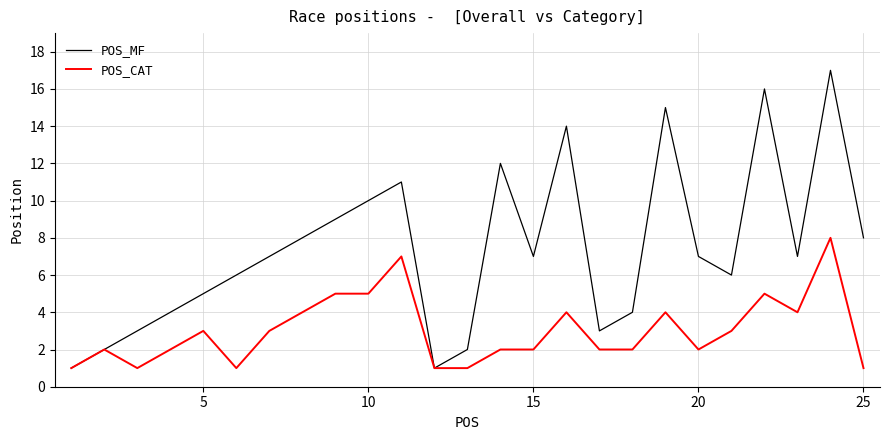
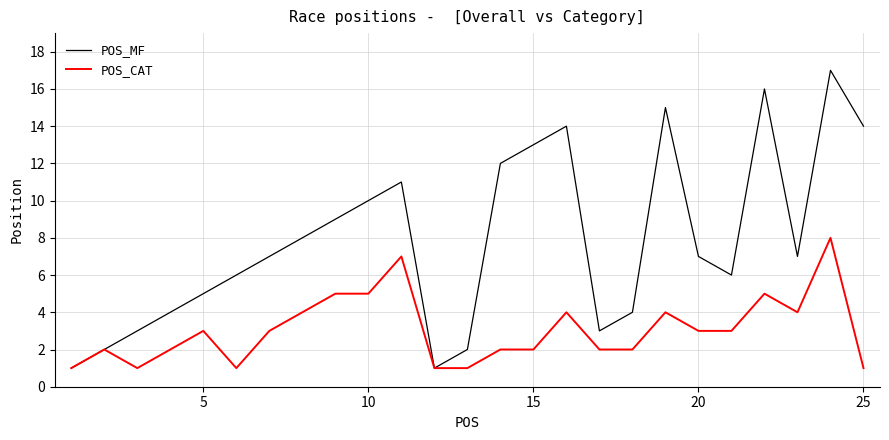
POS_MF, 15: 7 -> 13
POS_CAT, 20: 2 -> 3
POS_MF, 25: 8 -> 14
